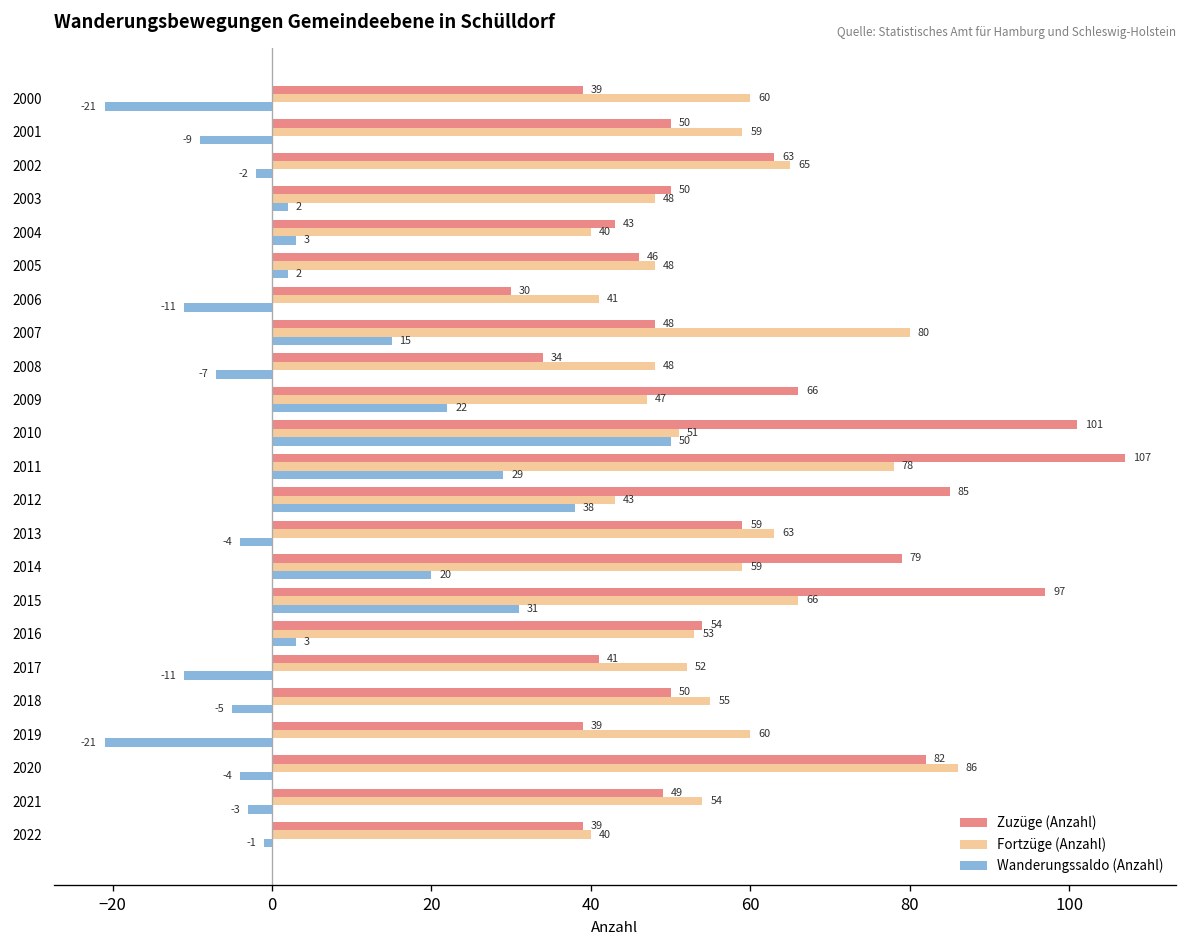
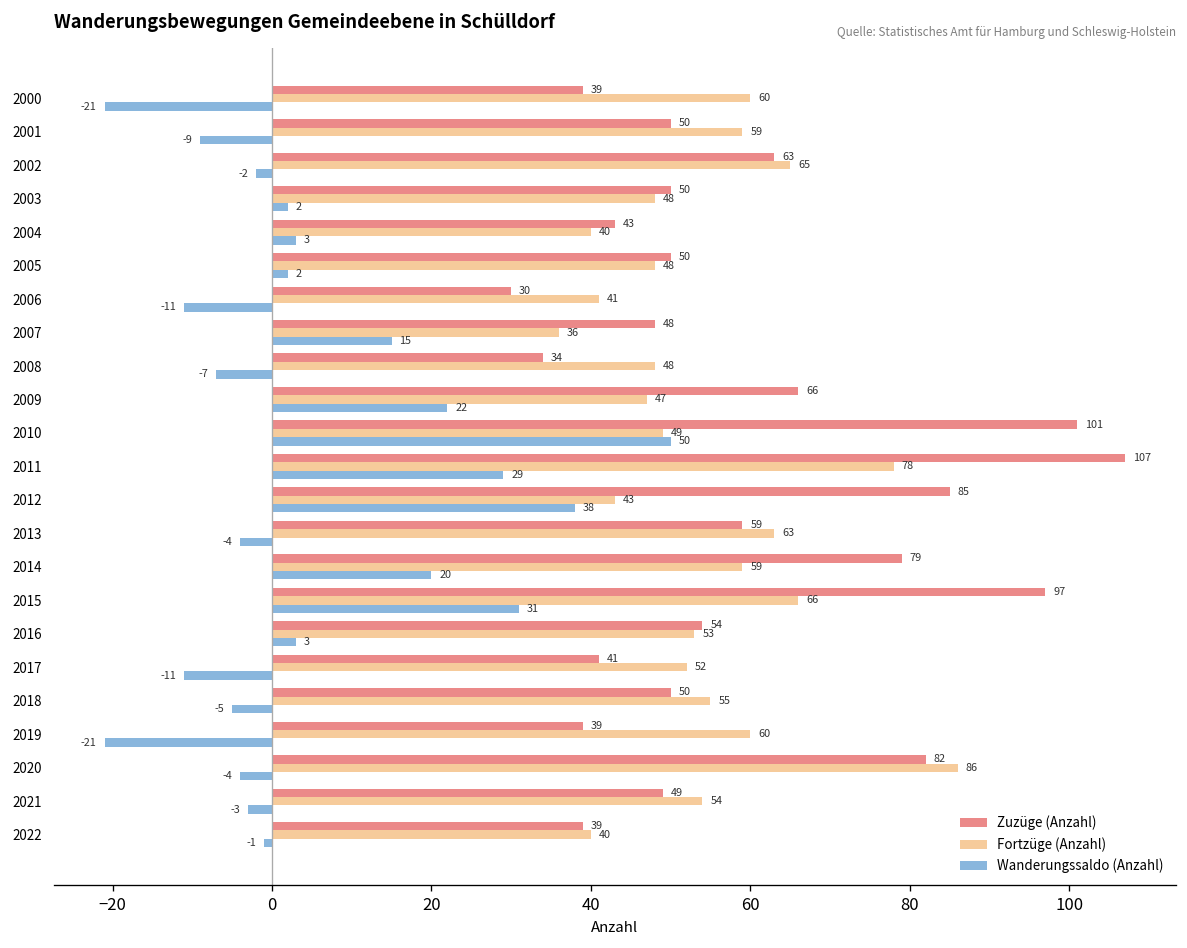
Zuzüge (Anzahl), 2005: 46 -> 50
Fortzüge (Anzahl), 2007: 80 -> 36
Fortzüge (Anzahl), 2010: 51 -> 49
